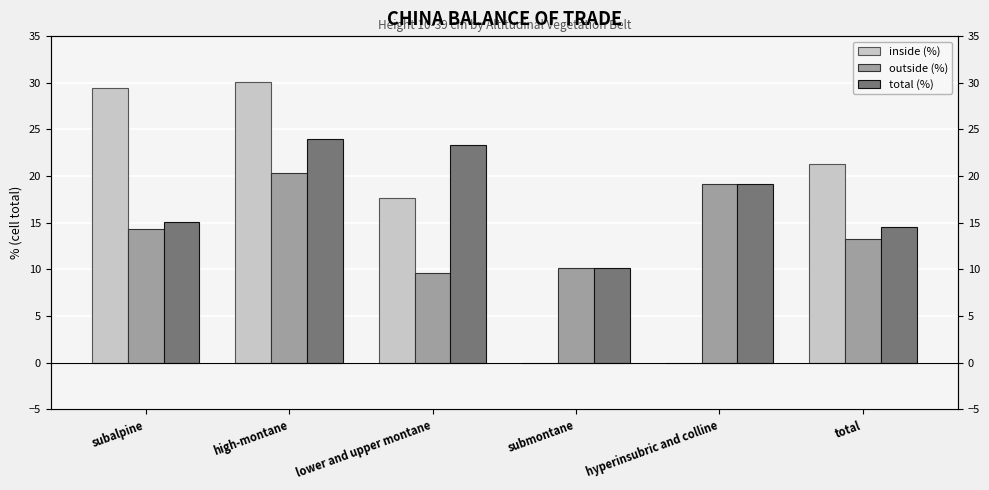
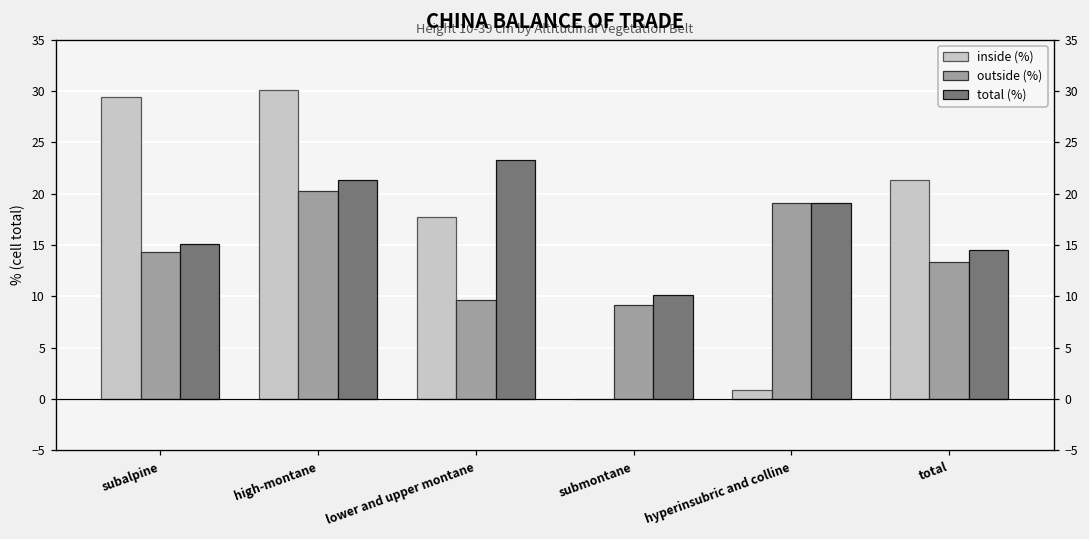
total (%), high-montane: 24 -> 21
outside (%), submontane: 10 -> 9
inside (%), hyperinsubric and colline: 0 -> 1
